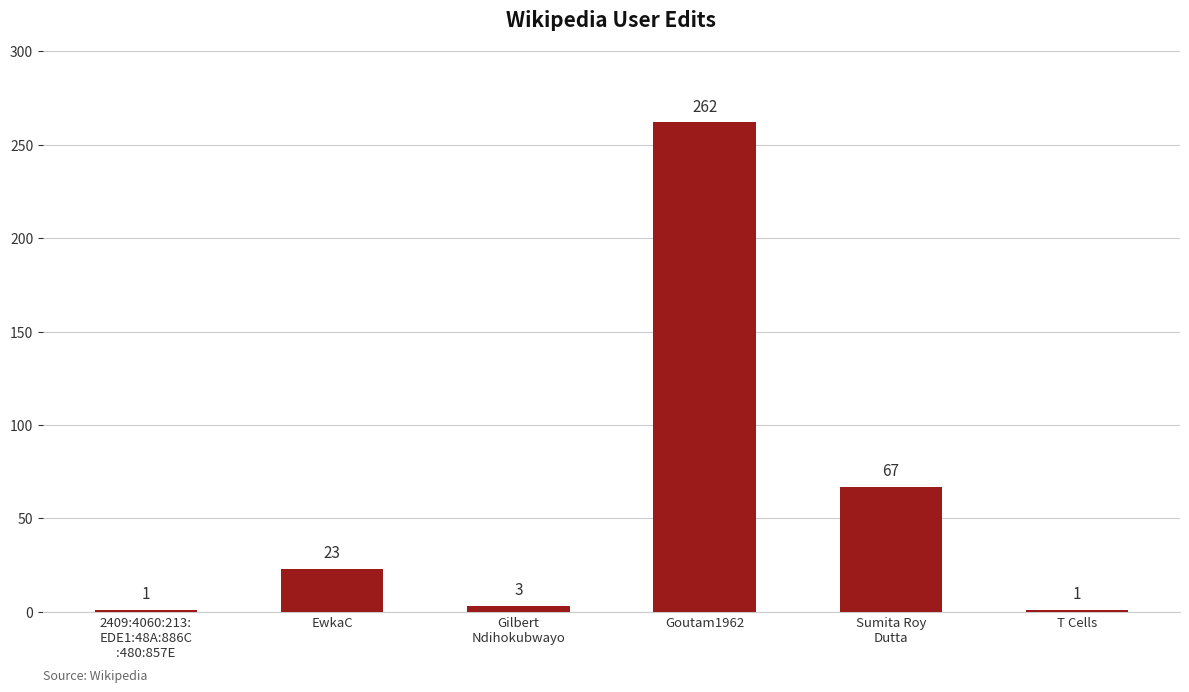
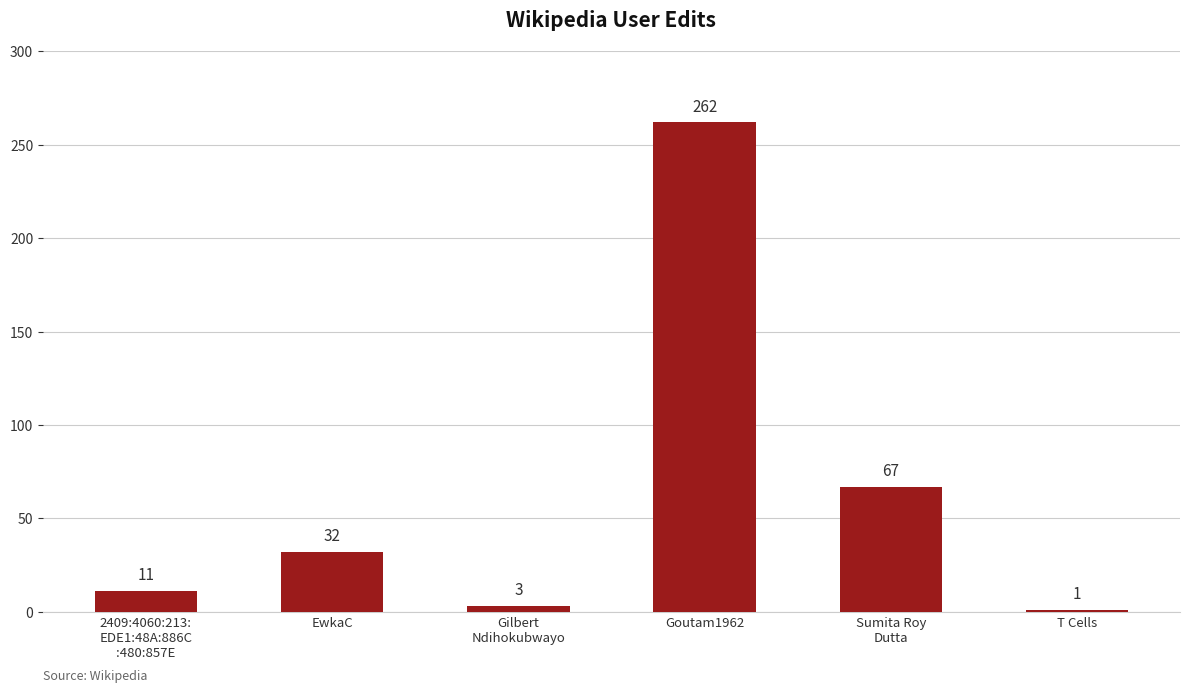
2409:4060:213: EDE1:48A:886C :480:857E: 1 -> 11
EwkaC: 23 -> 32
